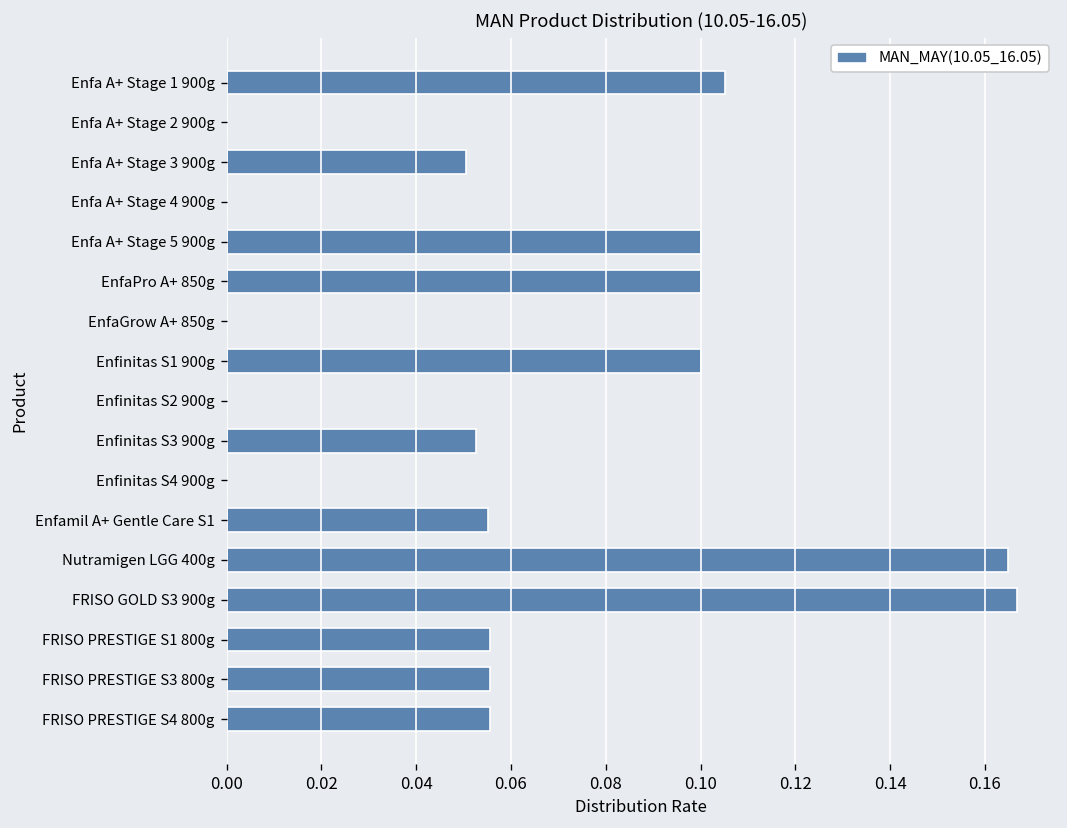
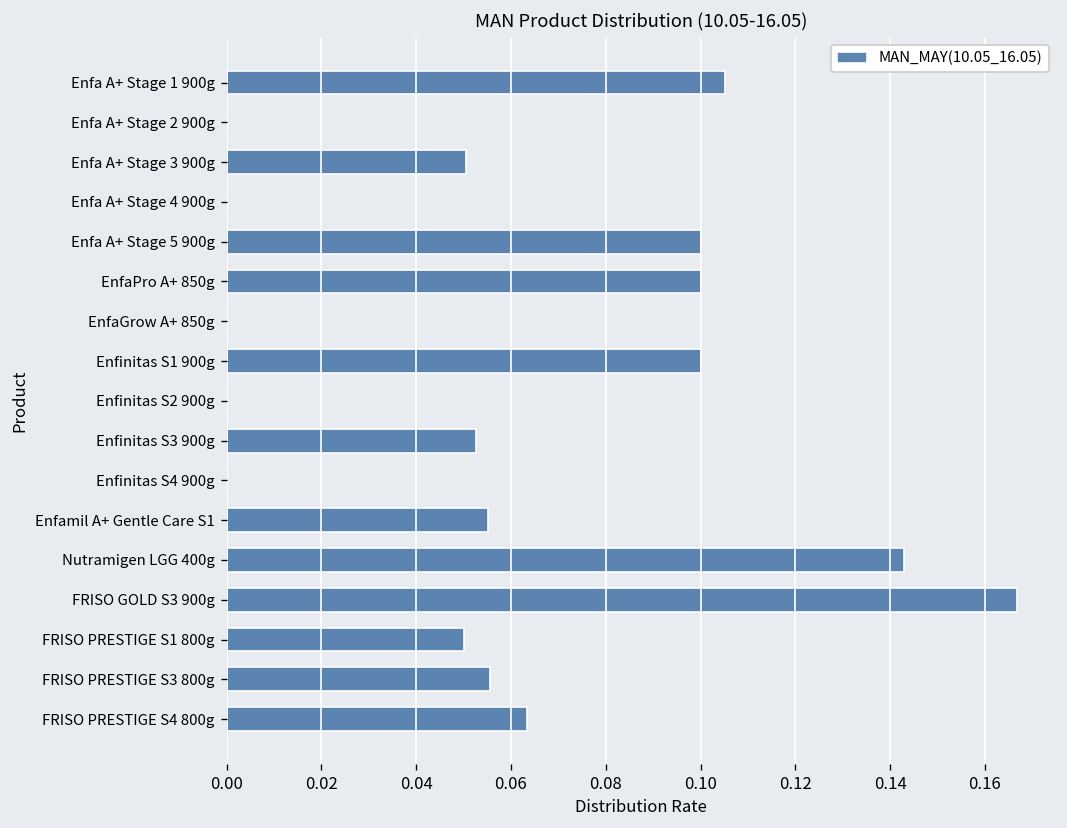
Nutramigen LGG 400g: 0.165 -> 0.143
FRISO PRESTIGE S1 800g: 0.056 -> 0.050
FRISO PRESTIGE S4 800g: 0.056 -> 0.063
